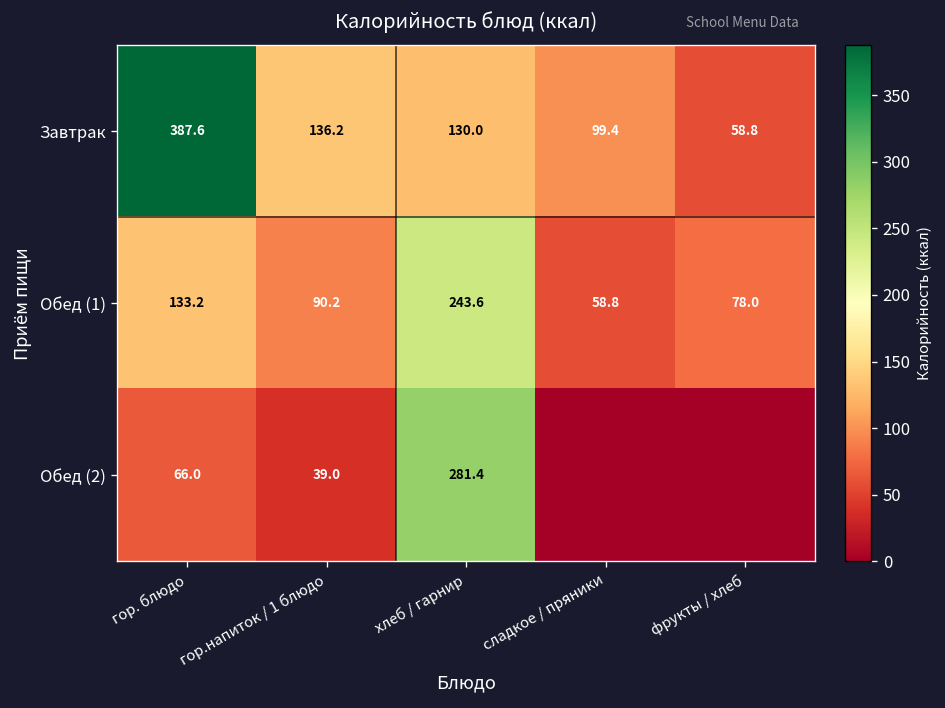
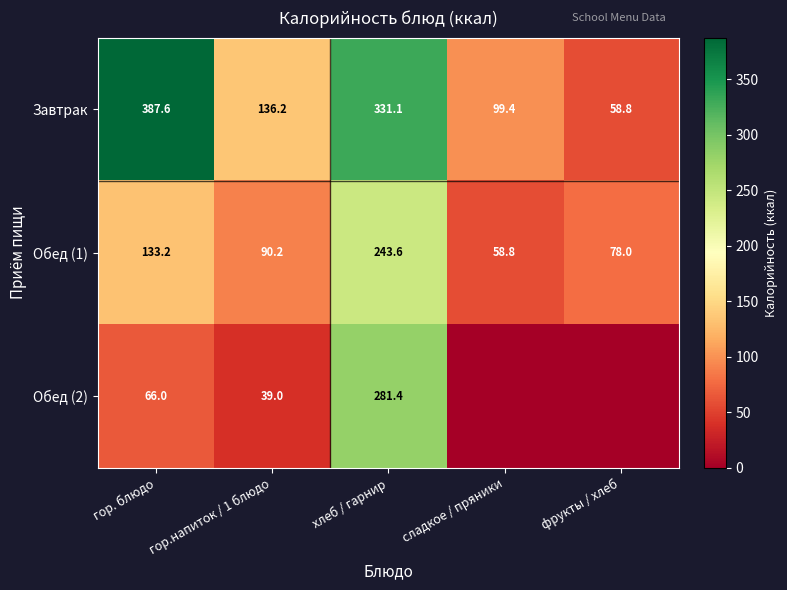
Завтрак, хлеб / гарнир: 130.0 -> 331.1
